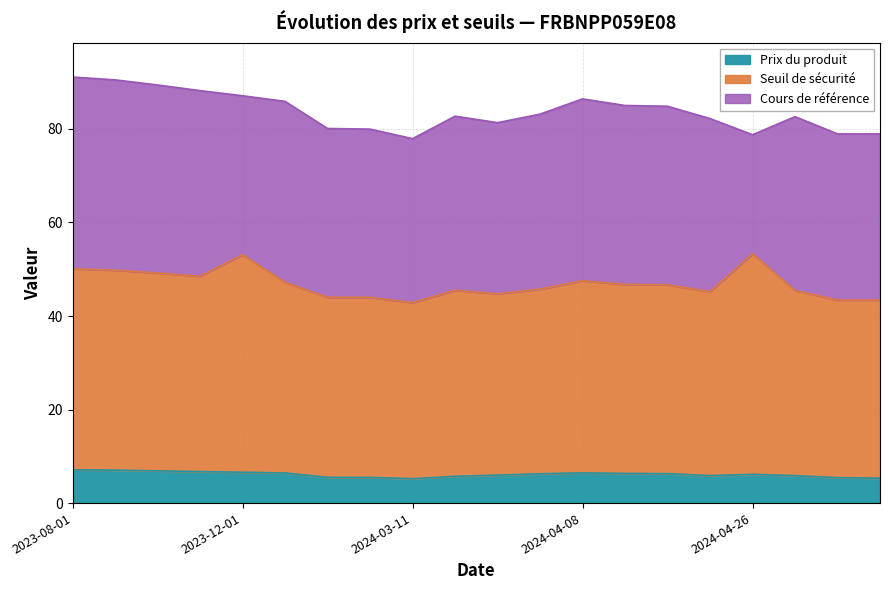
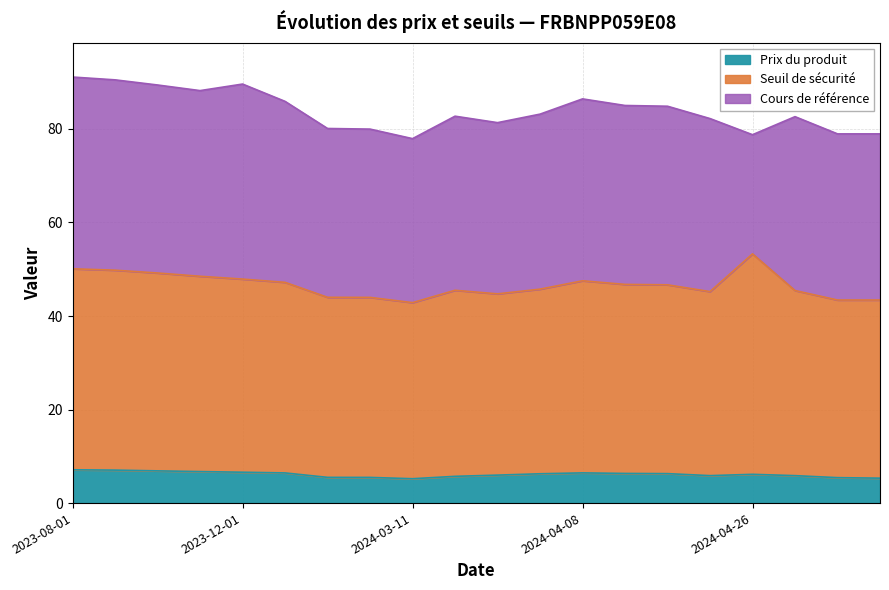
Seuil de sécurité, 2023-12-01: 53 -> 48
Cours de référence, 2023-12-01: 87 -> 90
